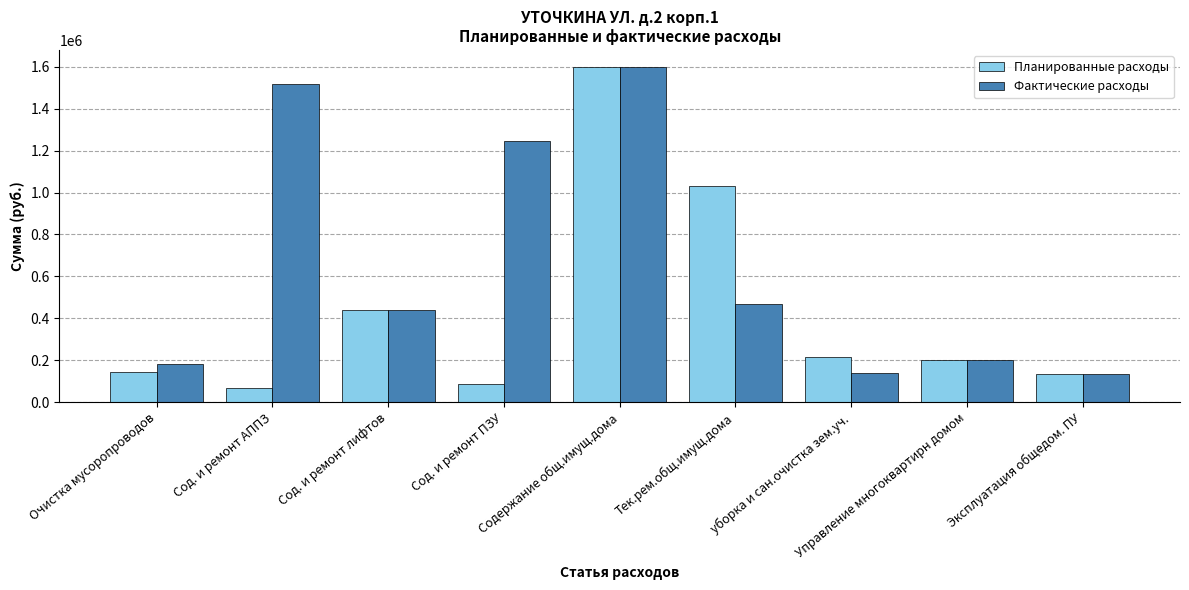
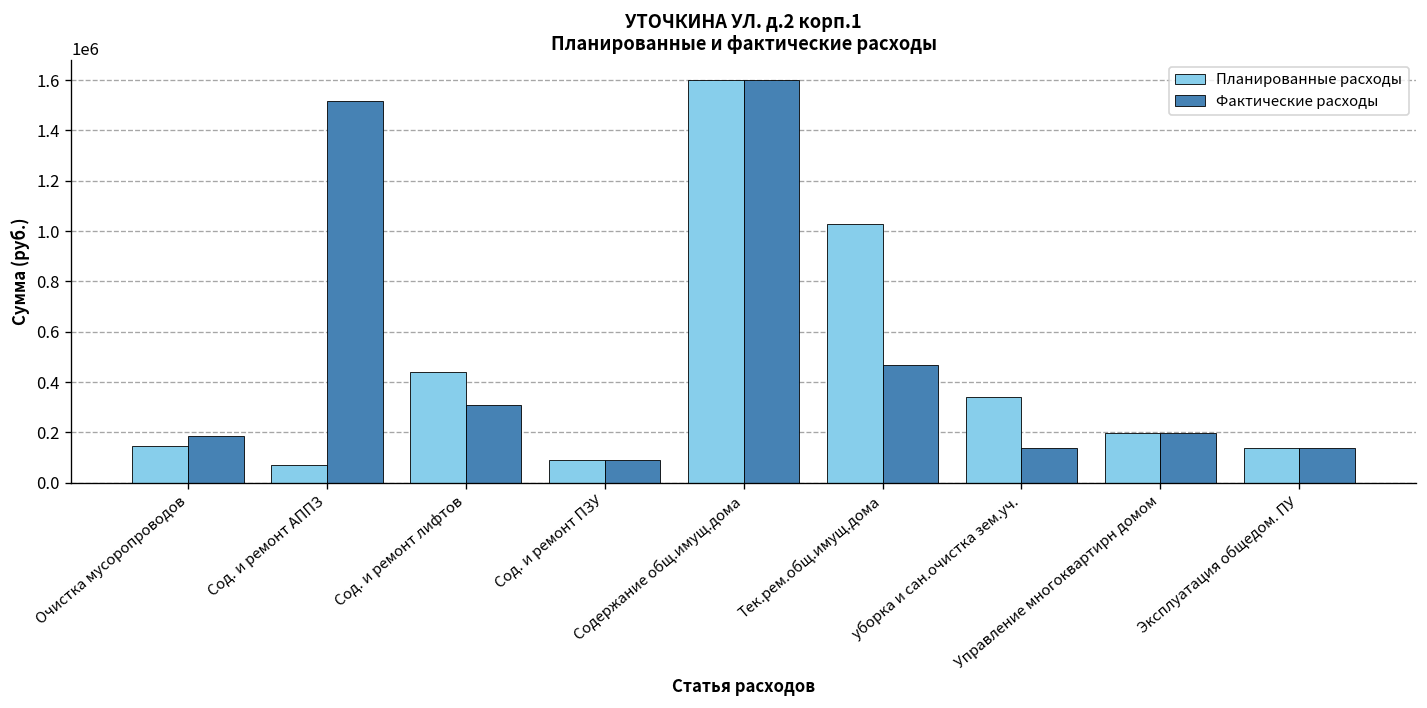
Фактические расходы, Сод. и ремонт лифтов: 440000 -> 310000
Фактические расходы, Сод. и ремонт ПЗУ: 1240000 -> 90000
Планированные расходы, уборка и сан.очистка зем.уч.: 220000 -> 340000
